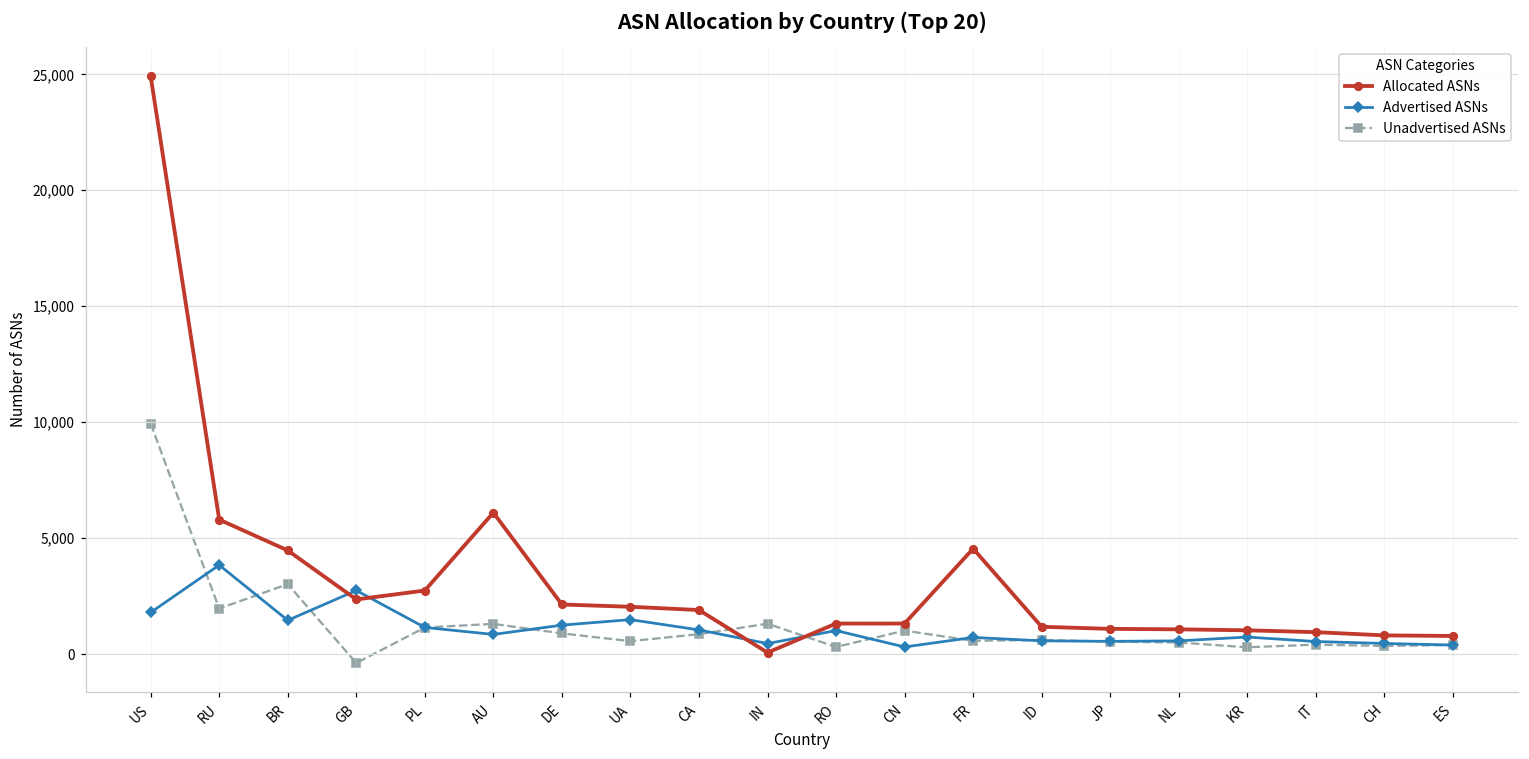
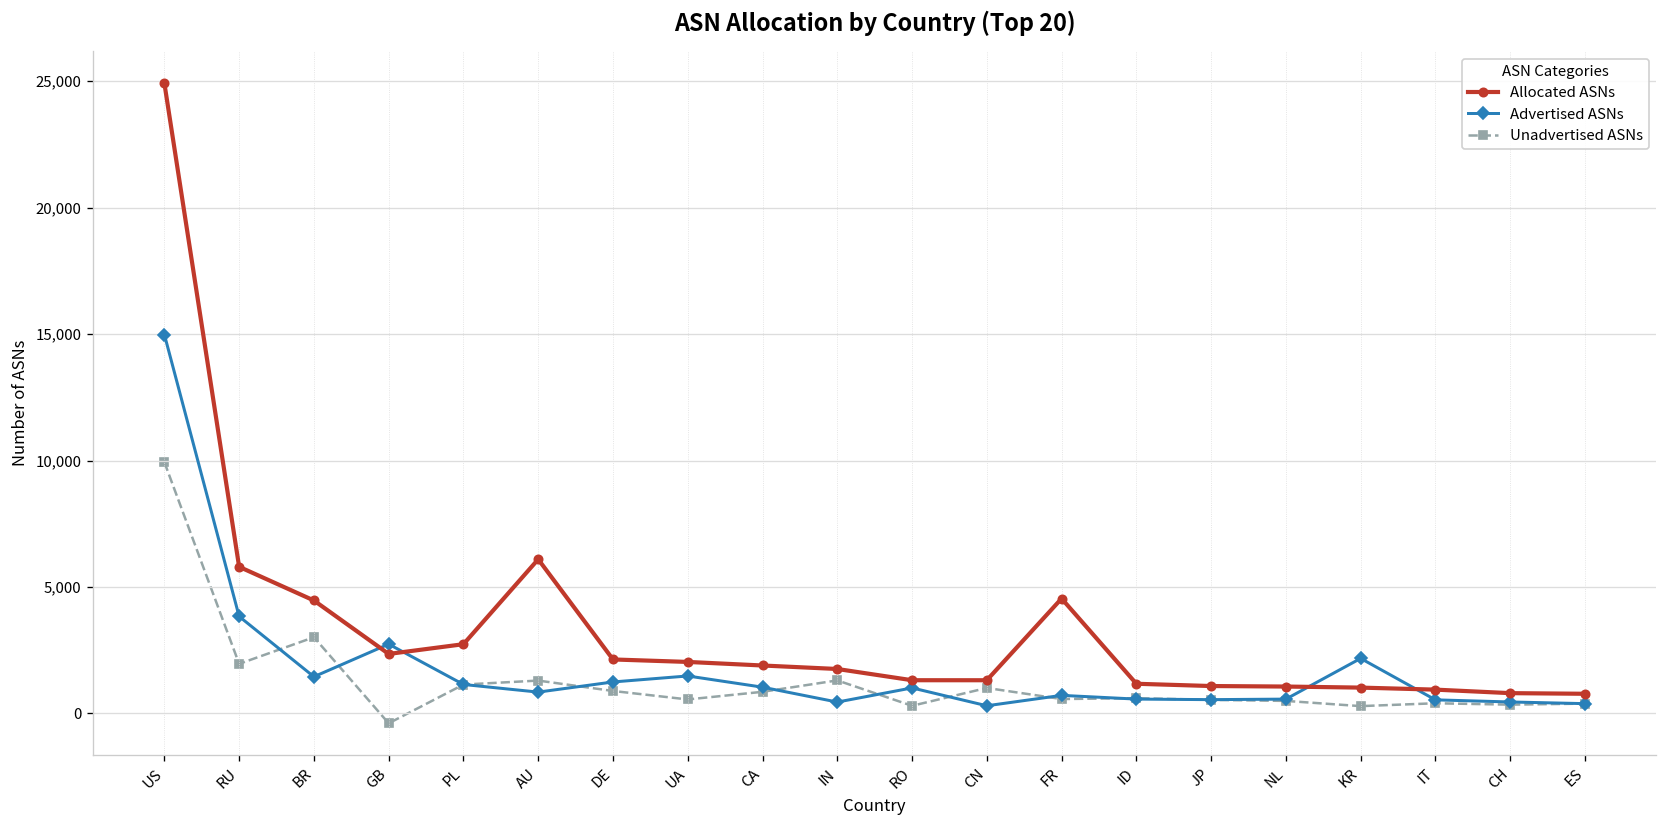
Advertised ASNs, US: 1,800 -> 15,000
Allocated ASNs, IN: 100 -> 1,800
Advertised ASNs, KR: 700 -> 2,200
